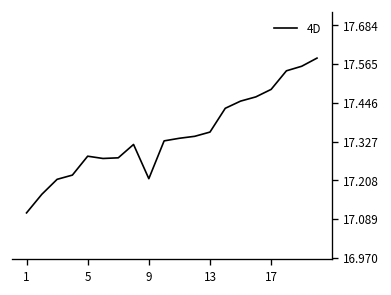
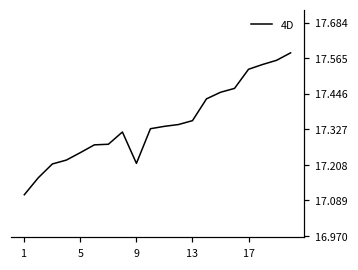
5: 17.28 -> 17.25
17: 17.49 -> 17.53
